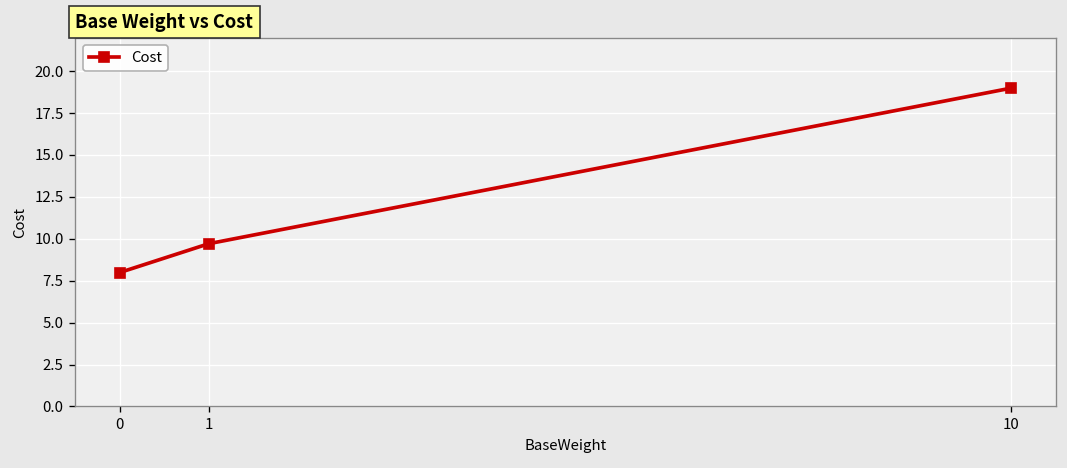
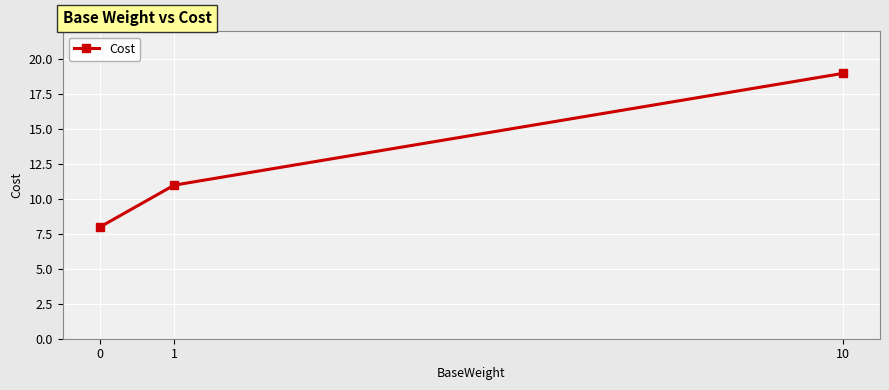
1: 9.7 -> 11.0
